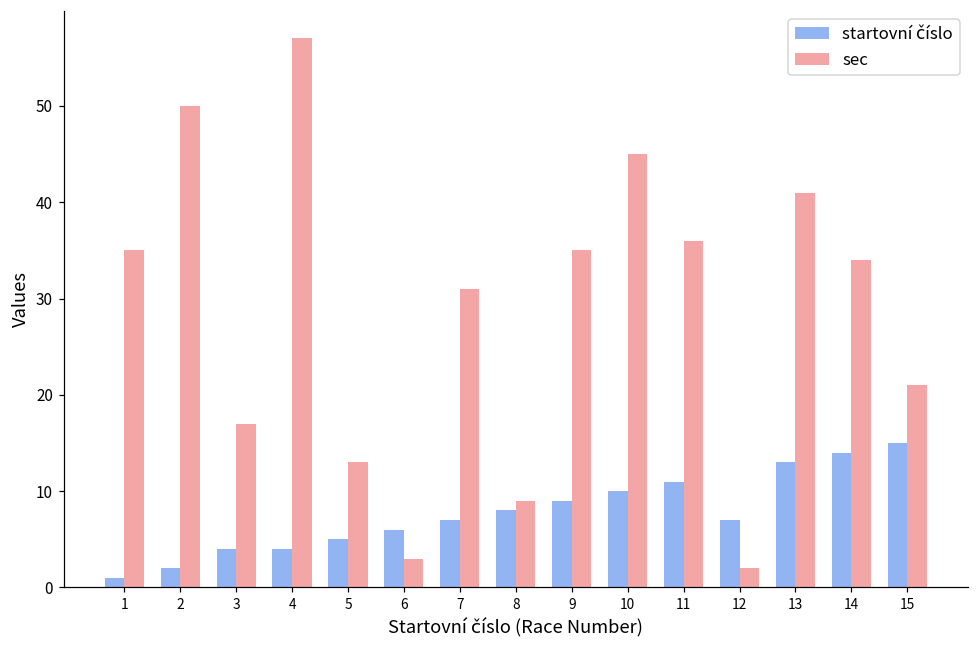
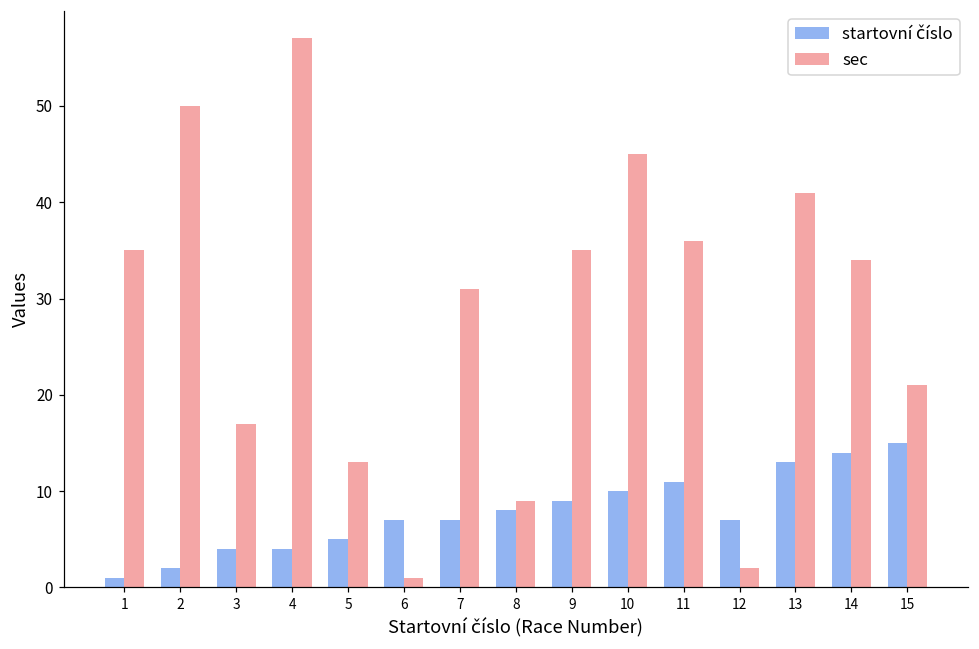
startovní číslo, 6: 6 -> 7
sec, 6: 3 -> 1
